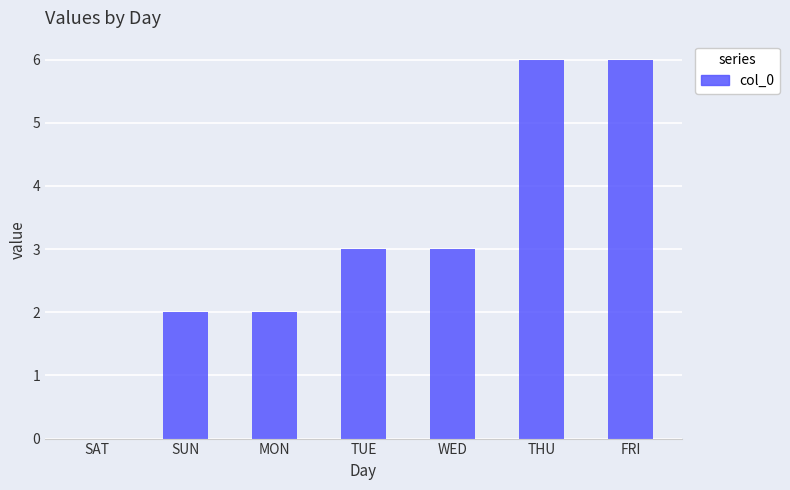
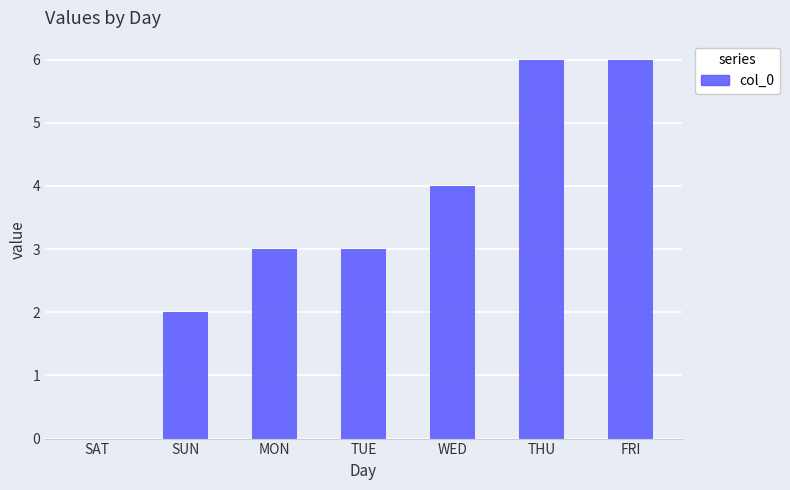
MON: 2 -> 3
WED: 3 -> 4
